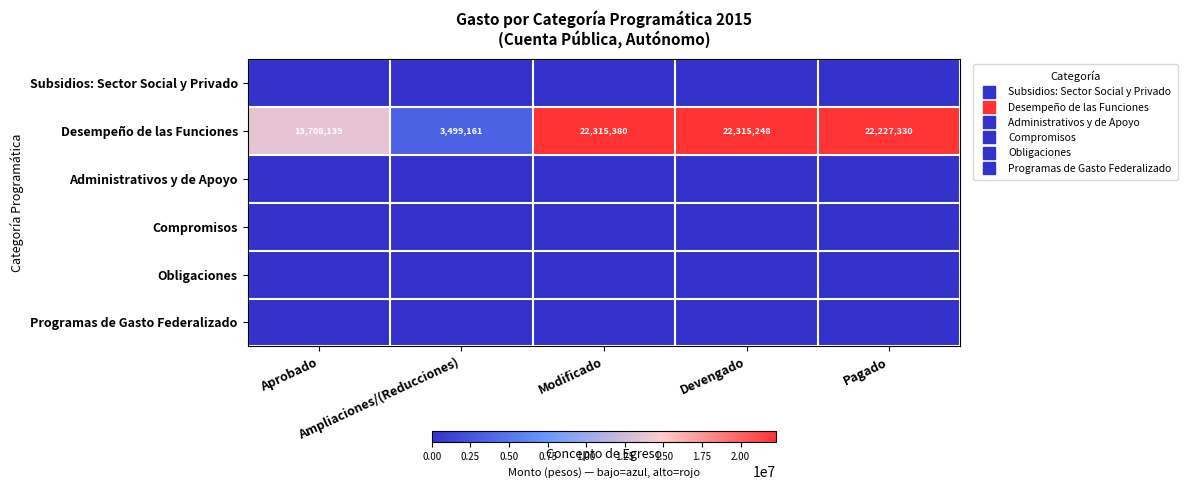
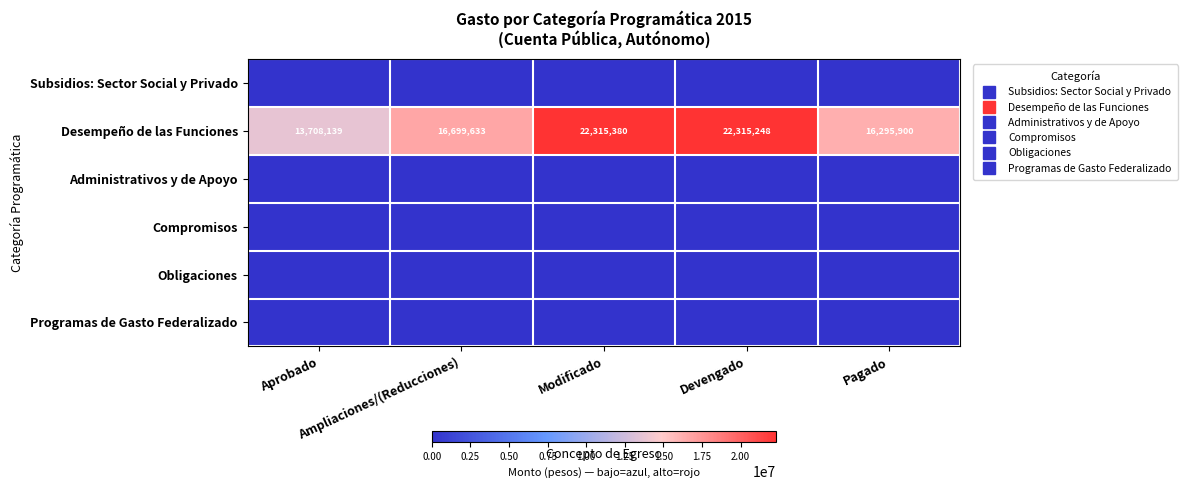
Desempeño de las Funciones, Ampliaciones/(Reducciones): 3,499,161 -> 16,699,633
Desempeño de las Funciones, Pagado: 22,227,330 -> 16,295,900
